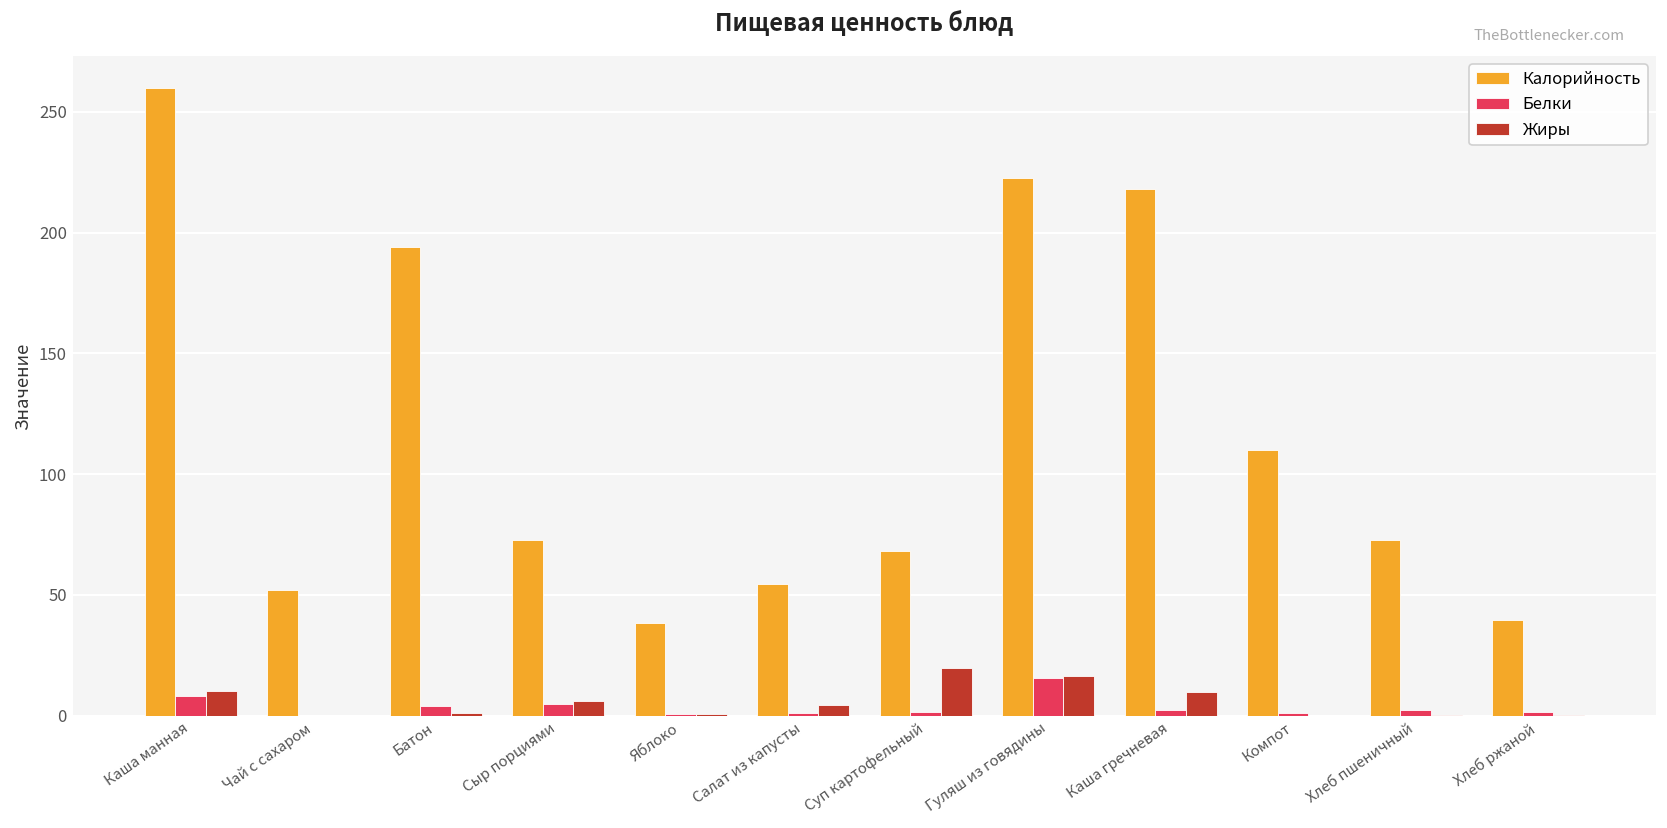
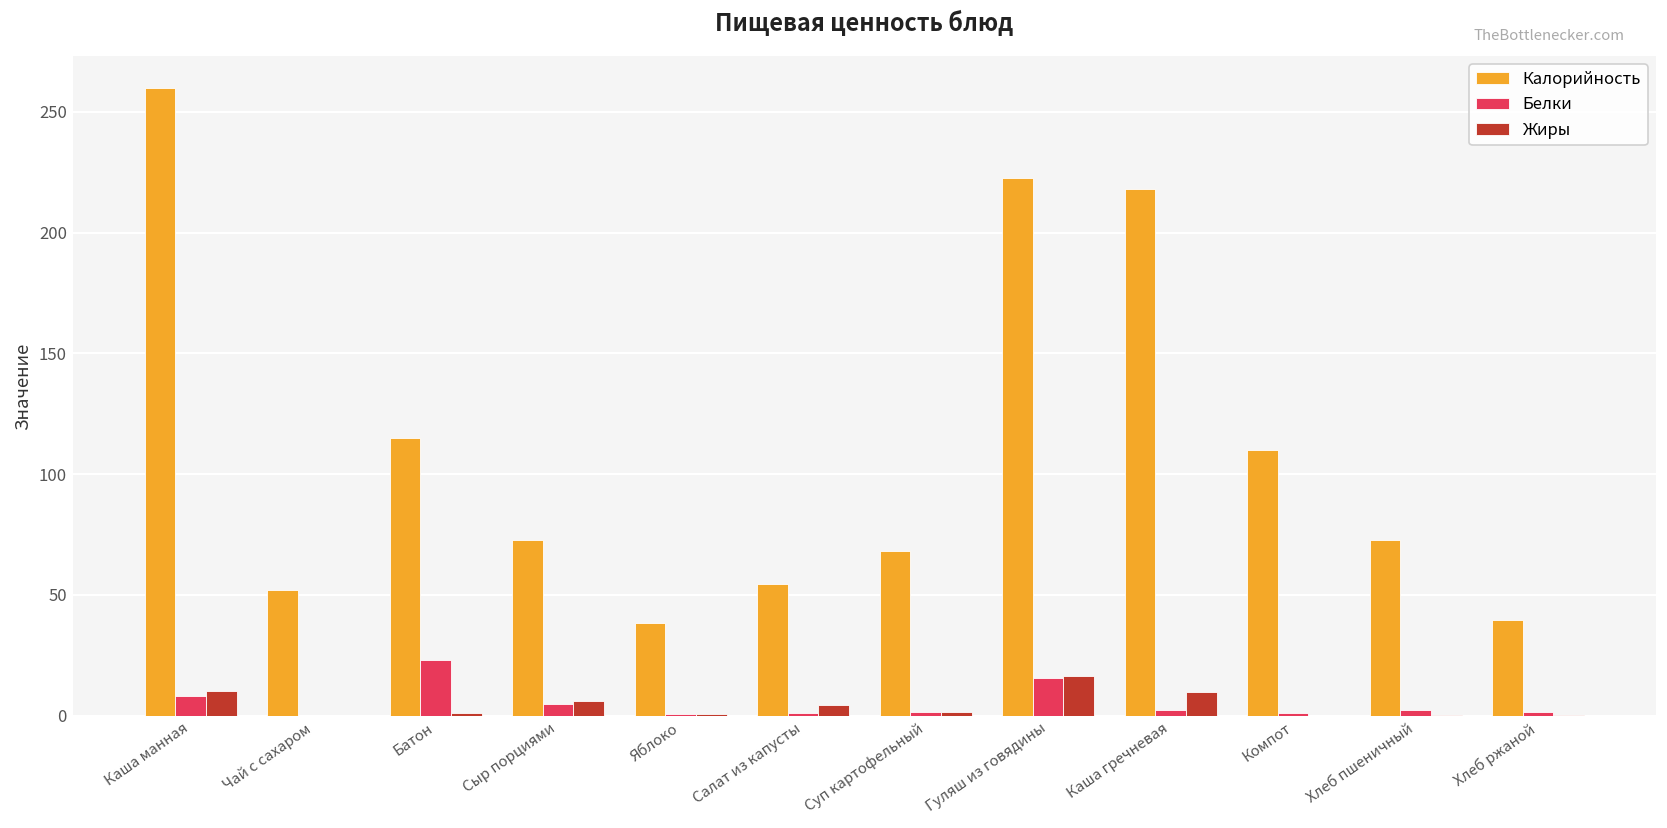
Калорийность, Батон: 194 -> 115
Белки, Батон: 4 -> 23
Жиры, Суп картофельный: 20 -> 2
